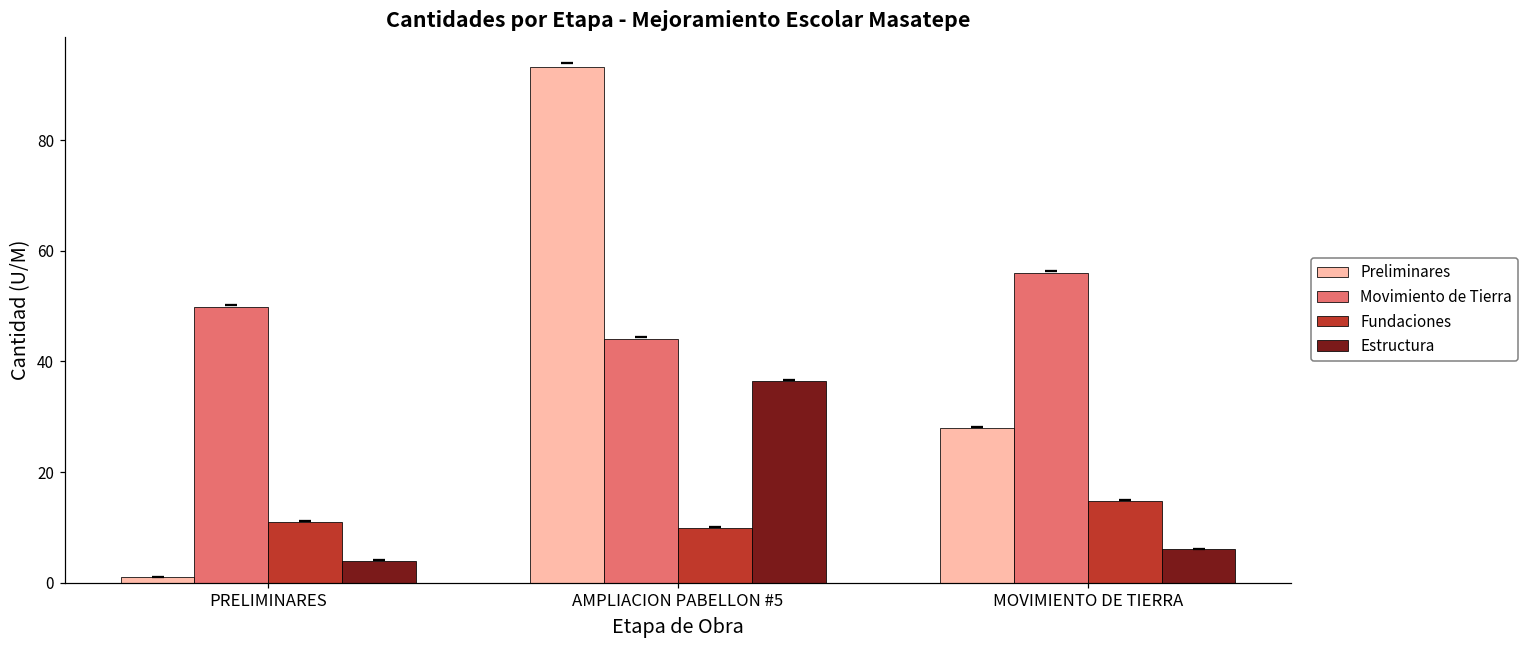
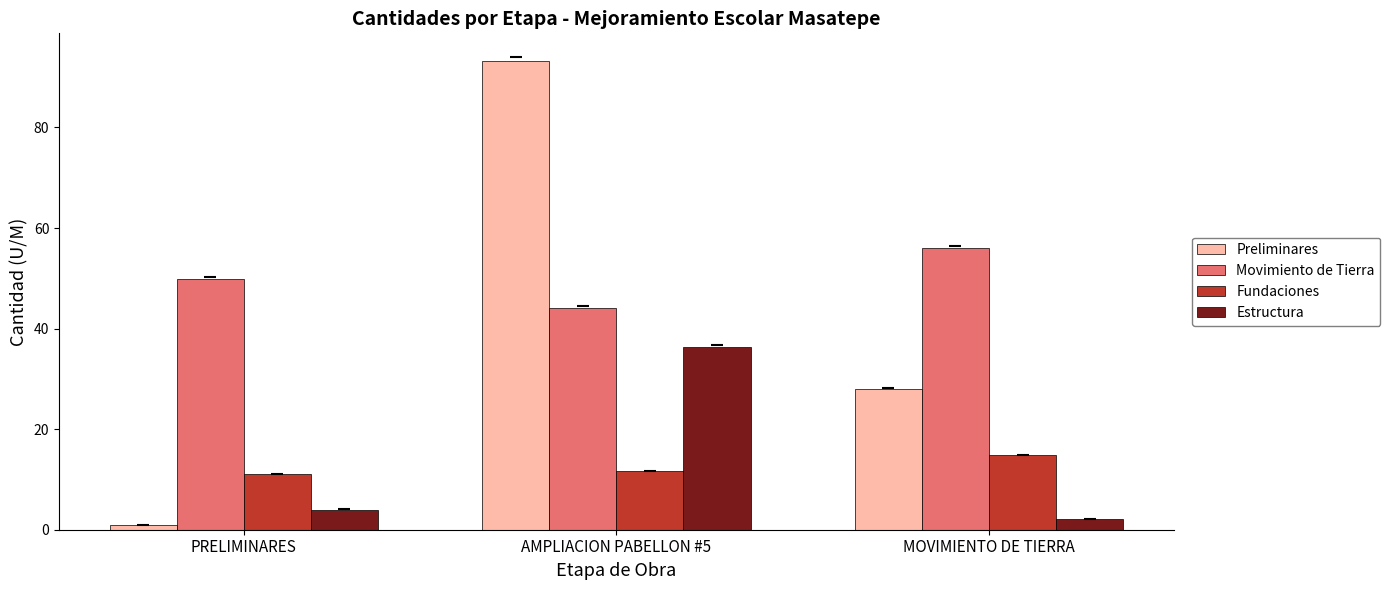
Fundaciones, AMPLIACION PABELLON #5: 10 -> 12
Estructura, MOVIMIENTO DE TIERRA: 6 -> 2
